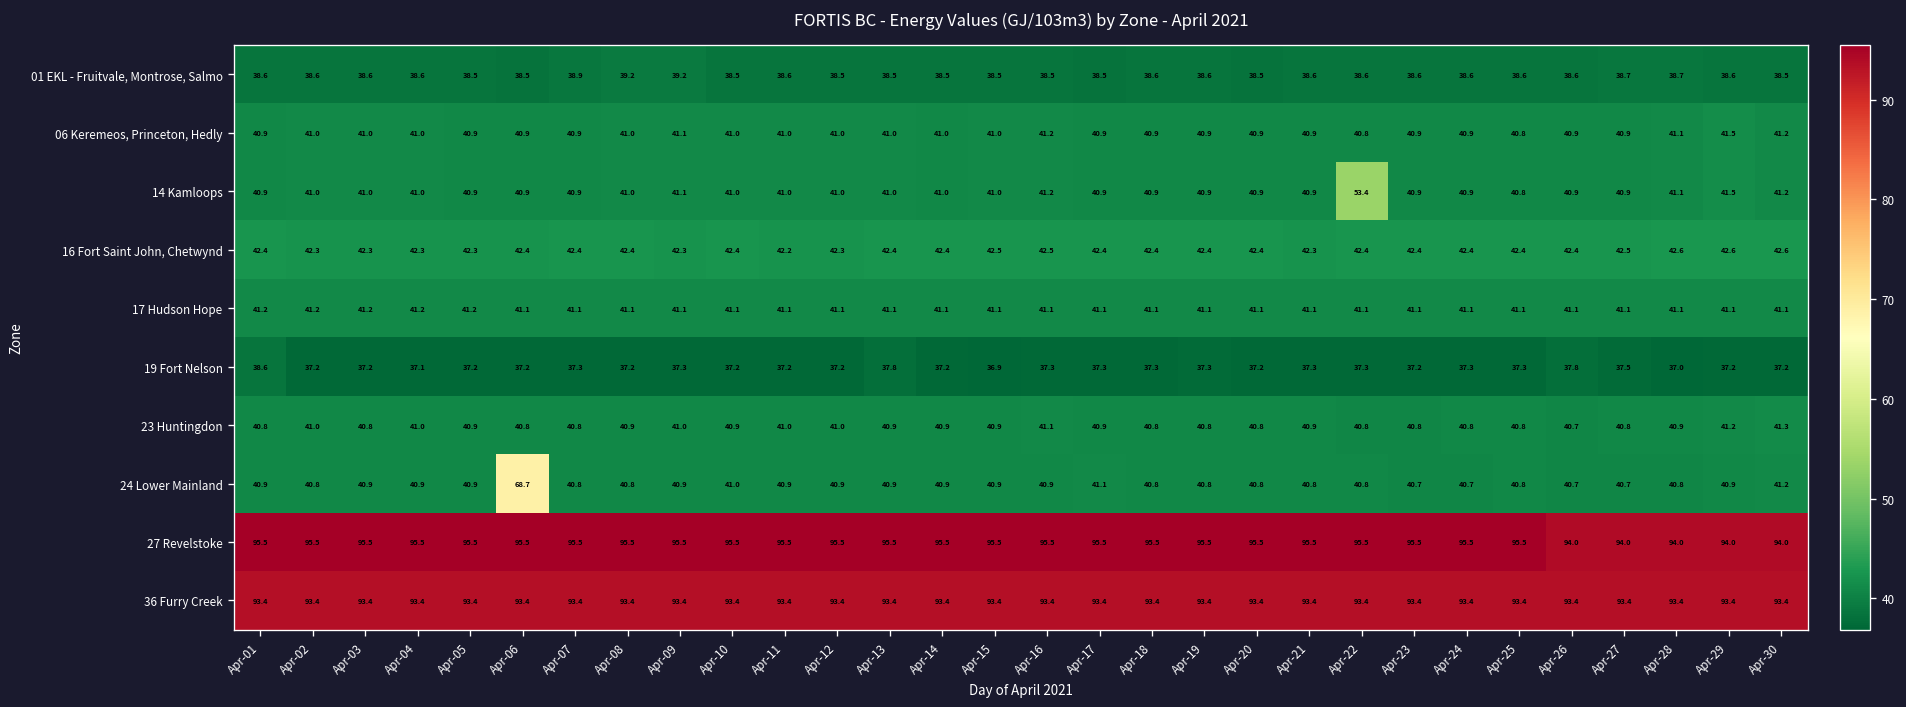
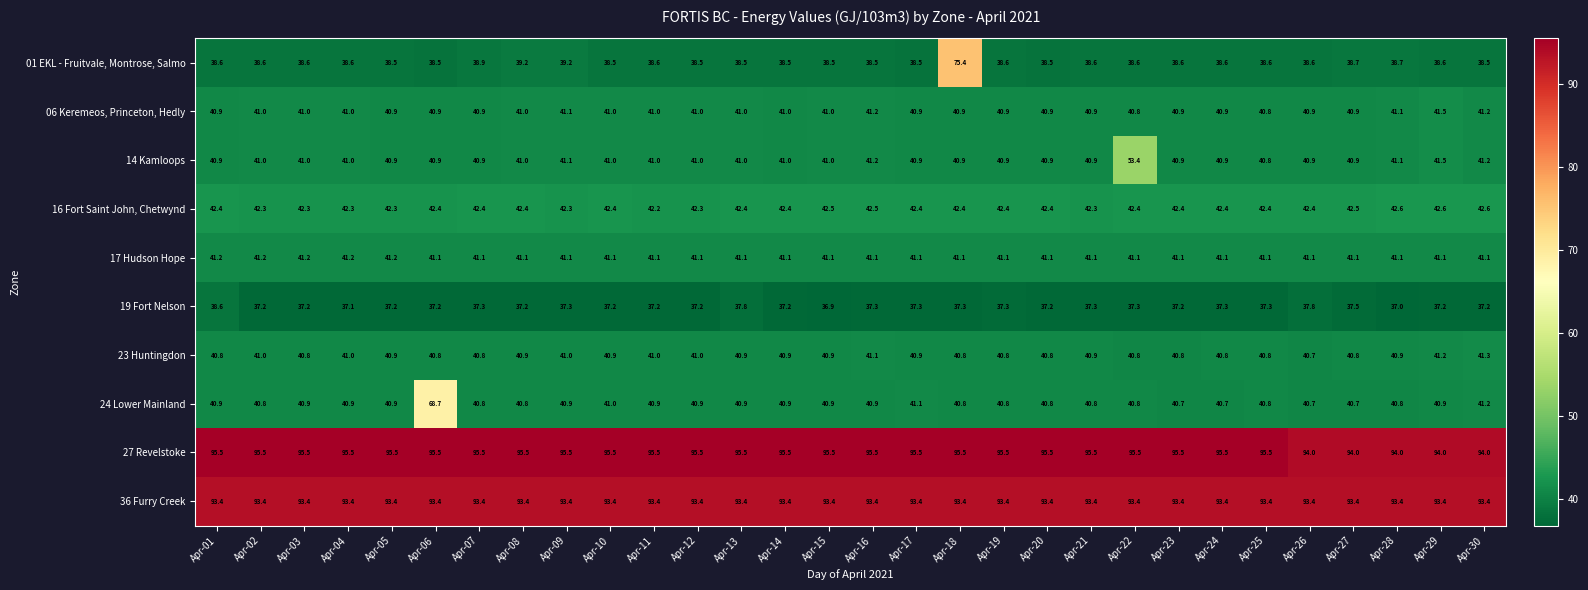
01 EKL - Fruitvale, Montrose, Salmo, Apr-18: 38.6 -> 75.4
